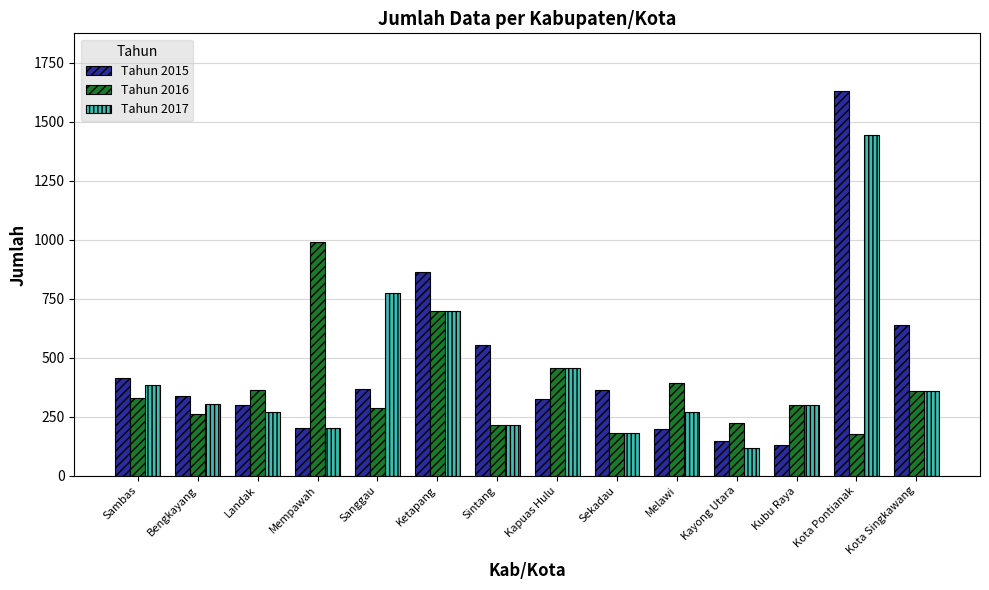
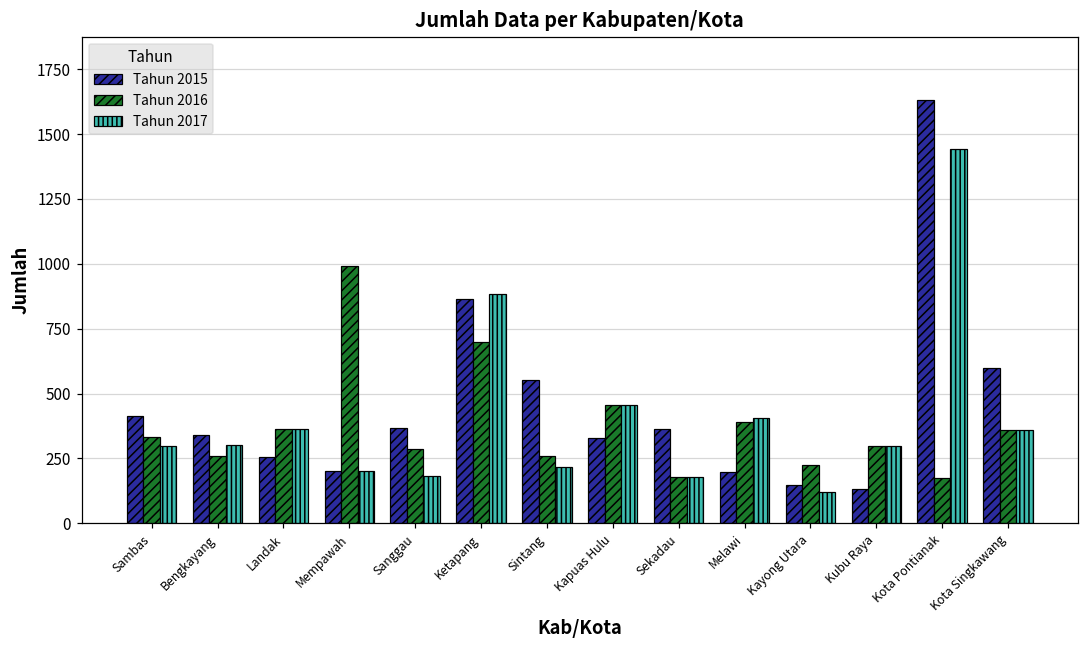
Tahun 2017, Sambas: 390 -> 300
Tahun 2015, Landak: 300 -> 260
Tahun 2017, Landak: 270 -> 360
Tahun 2017, Sanggau: 780 -> 180
Tahun 2017, Ketapang: 700 -> 880
Tahun 2016, Sintang: 220 -> 260
Tahun 2017, Melawi: 270 -> 400
Tahun 2015, Kota Singkawang: 640 -> 600
